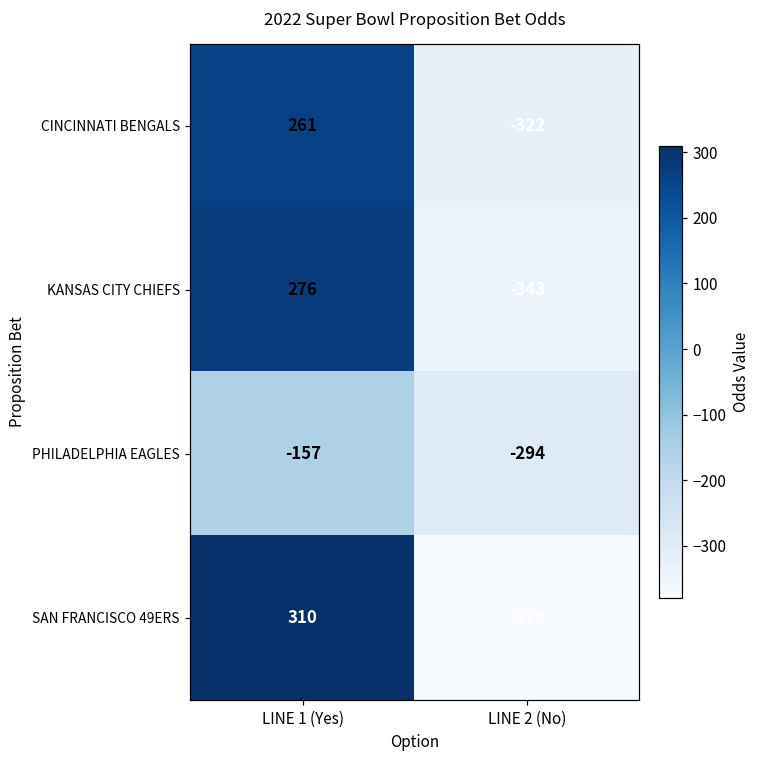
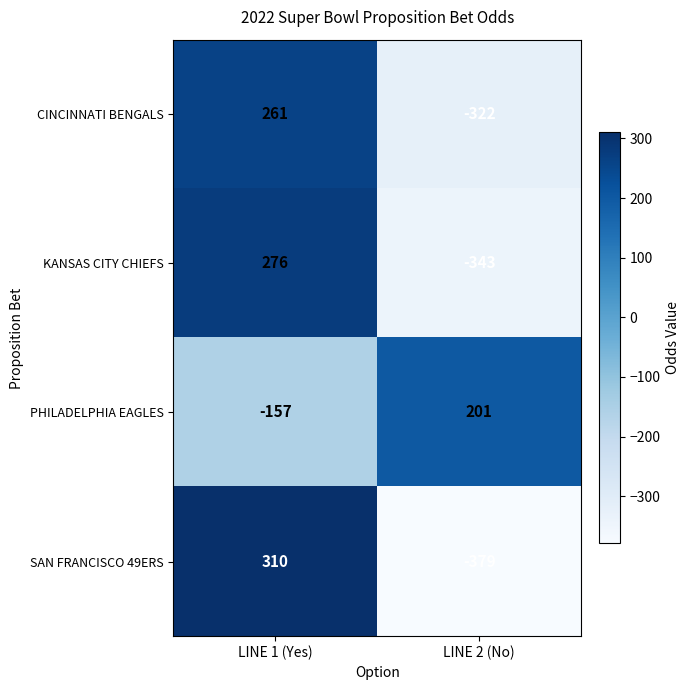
PHILADELPHIA EAGLES, LINE 2 (No): -294 -> 201
